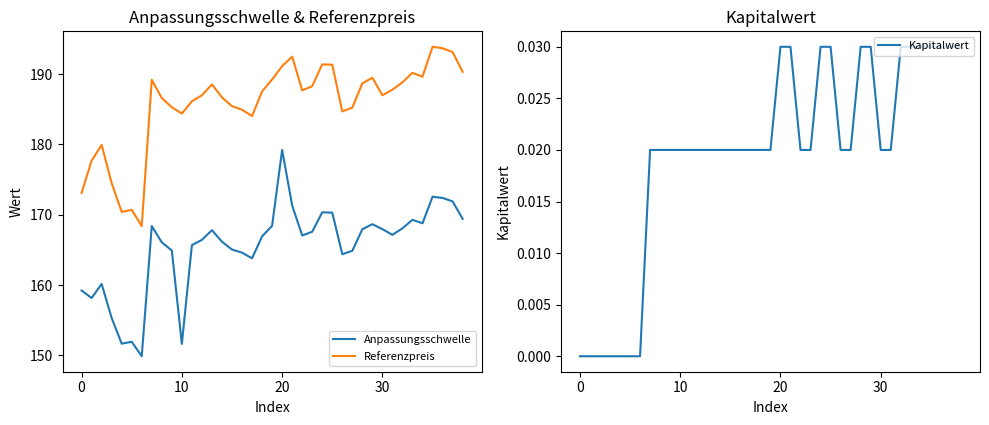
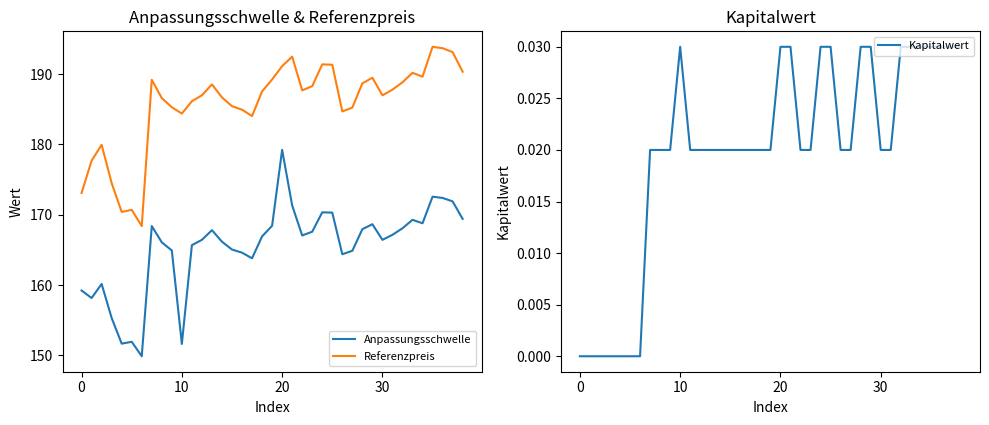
Anpassungsschwelle & Referenzpreis, Anpassungsschwelle, 30: 168 -> 166
Kapitalwert, 10: 0.02 -> 0.03
